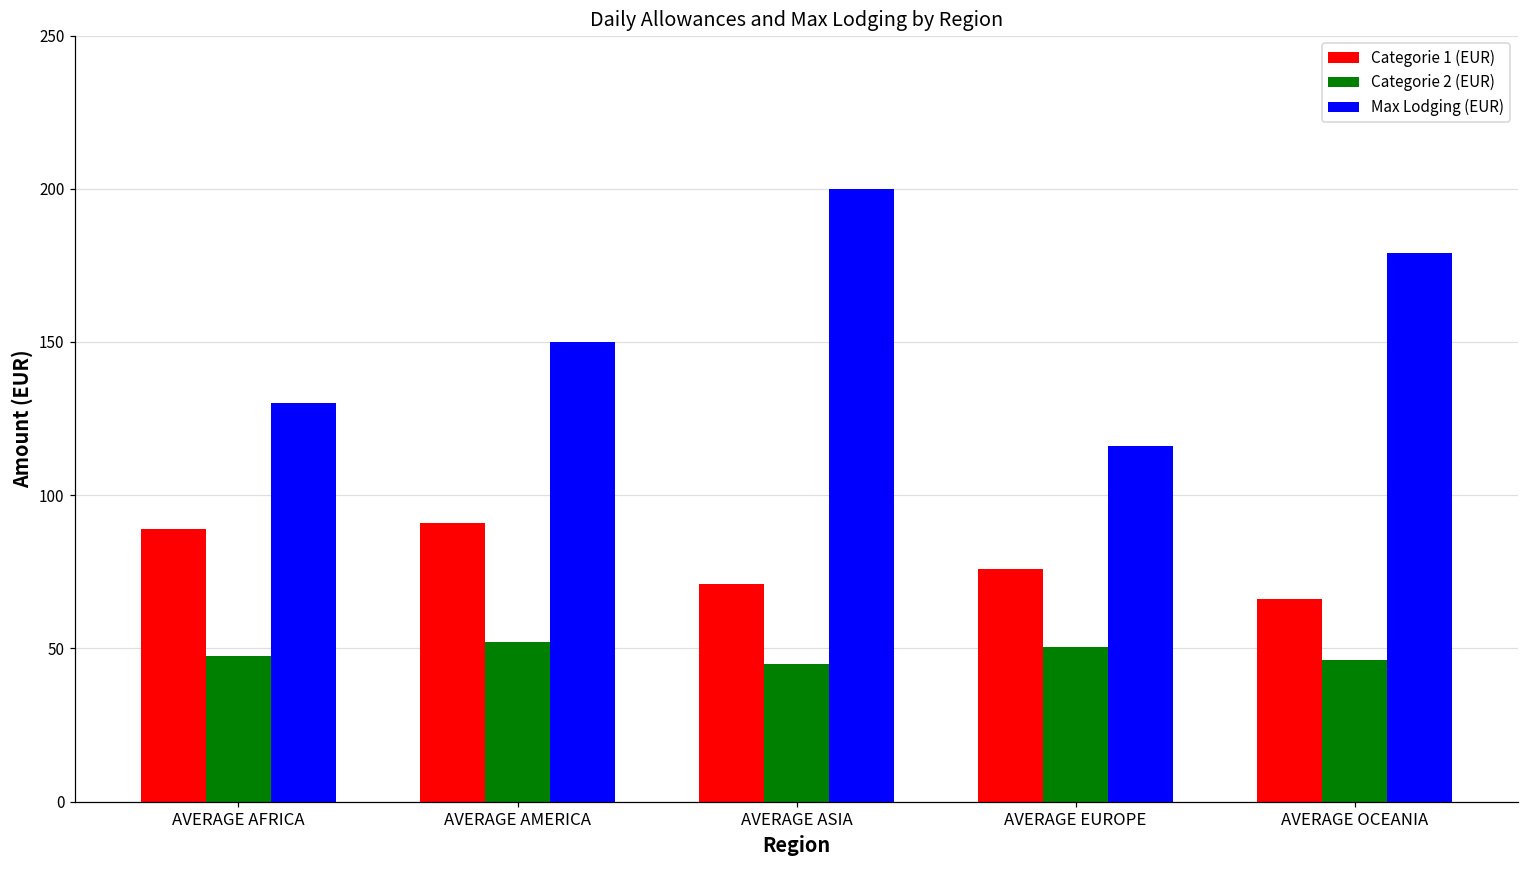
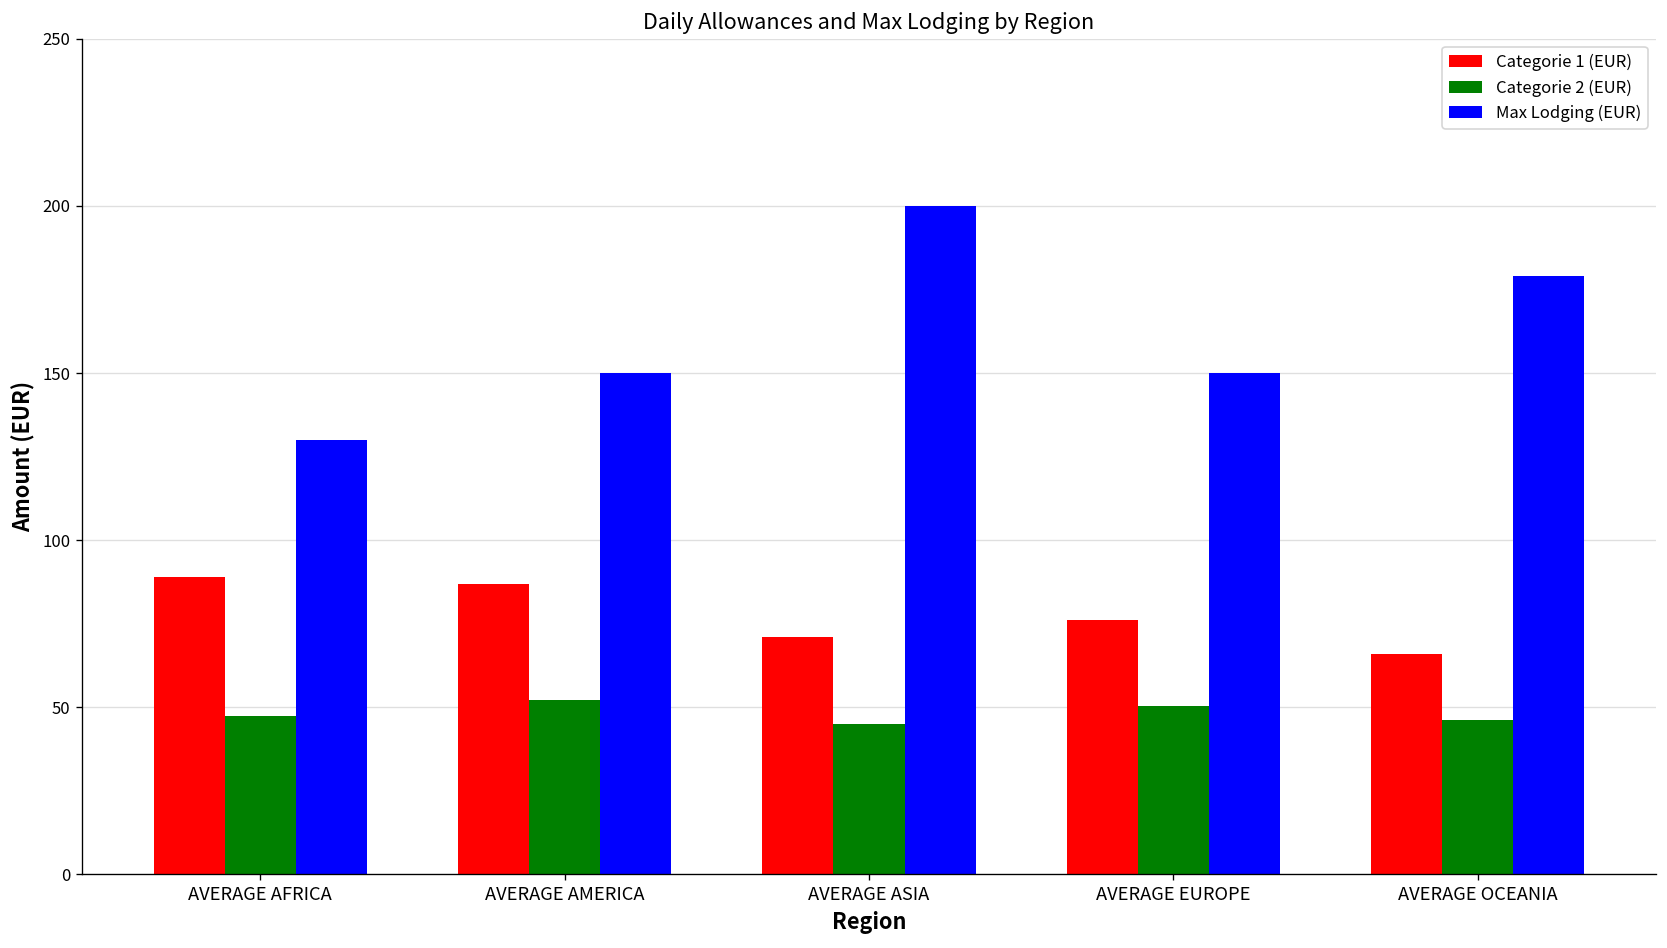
Categorie 1 (EUR), AVERAGE AMERICA: 91 -> 87
Max Lodging (EUR), AVERAGE EUROPE: 116 -> 150
